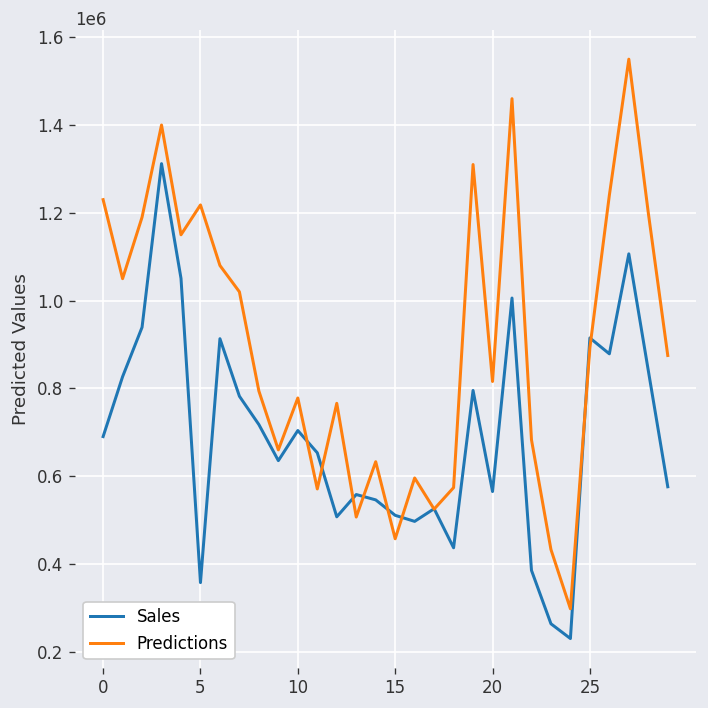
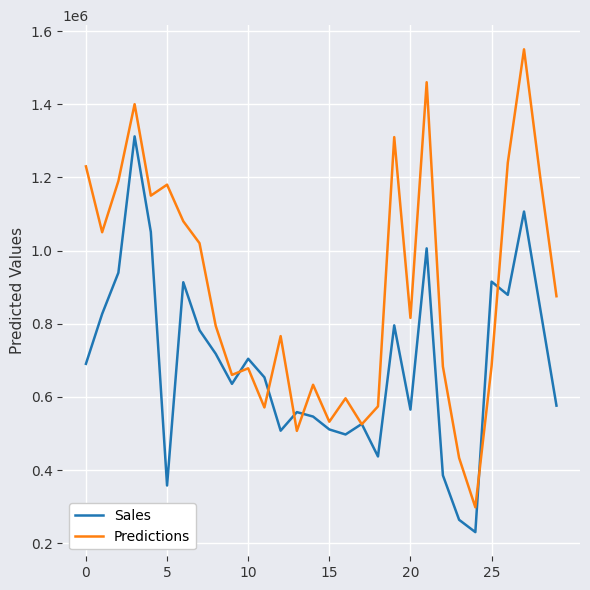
Predictions, 5: 1220000 -> 1180000
Predictions, 10: 780000 -> 680000
Predictions, 15: 460000 -> 530000
Predictions, 25: 890000 -> 680000
